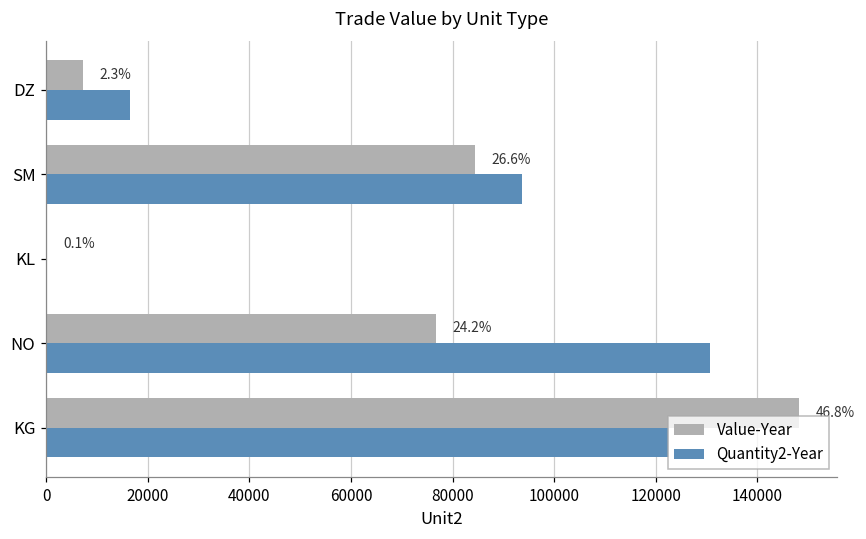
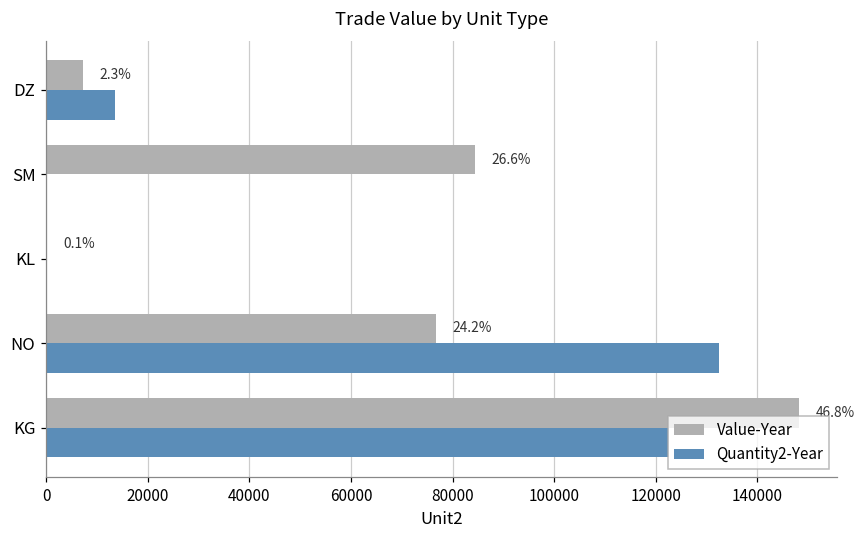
Quantity2-Year, DZ: 16000 -> 14000
Quantity2-Year, SM: 94000 -> 0
Quantity2-Year, NO: 131000 -> 133000
